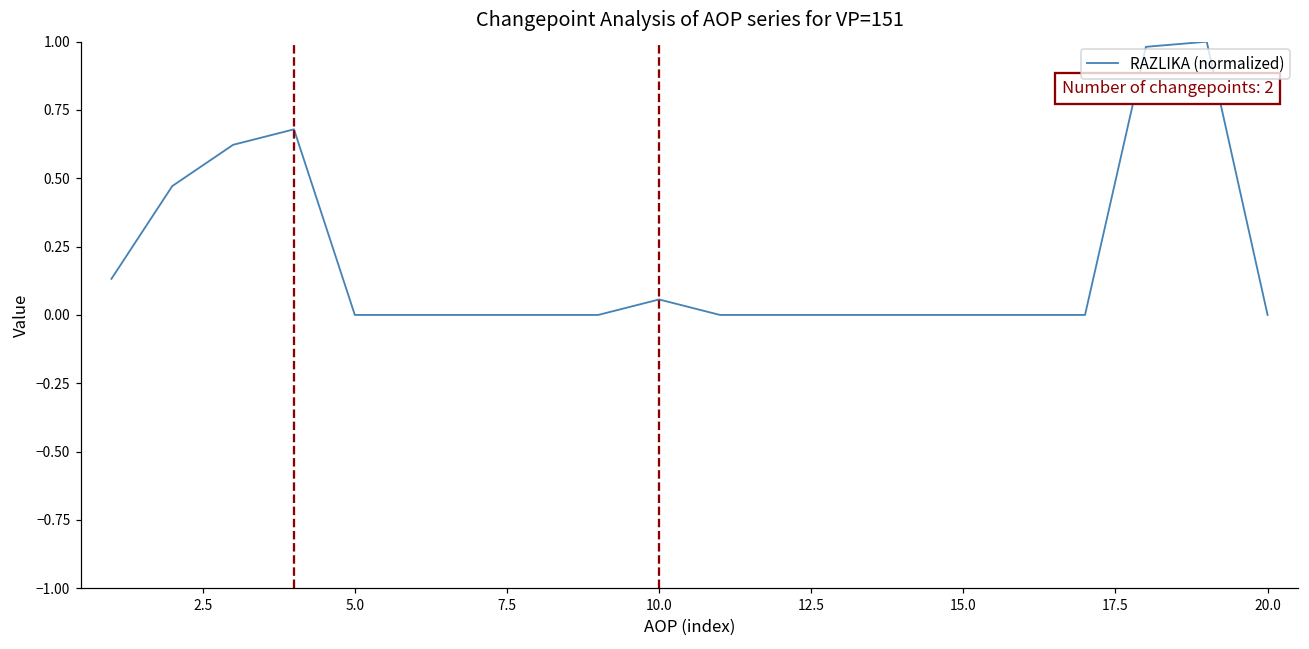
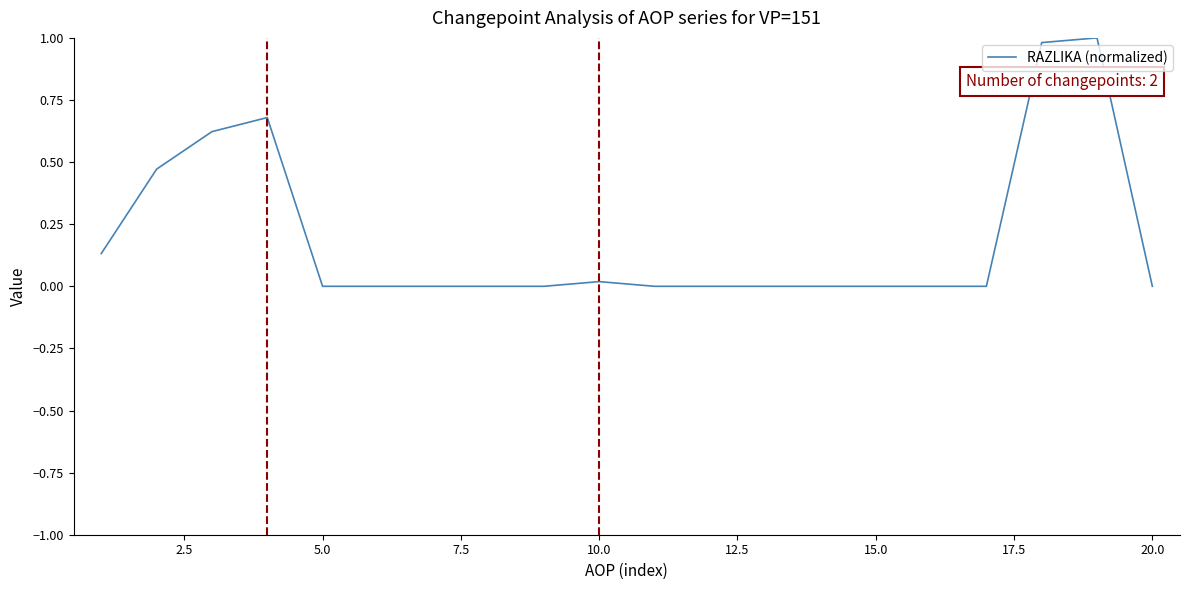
10.0: 0.06 -> 0.02
